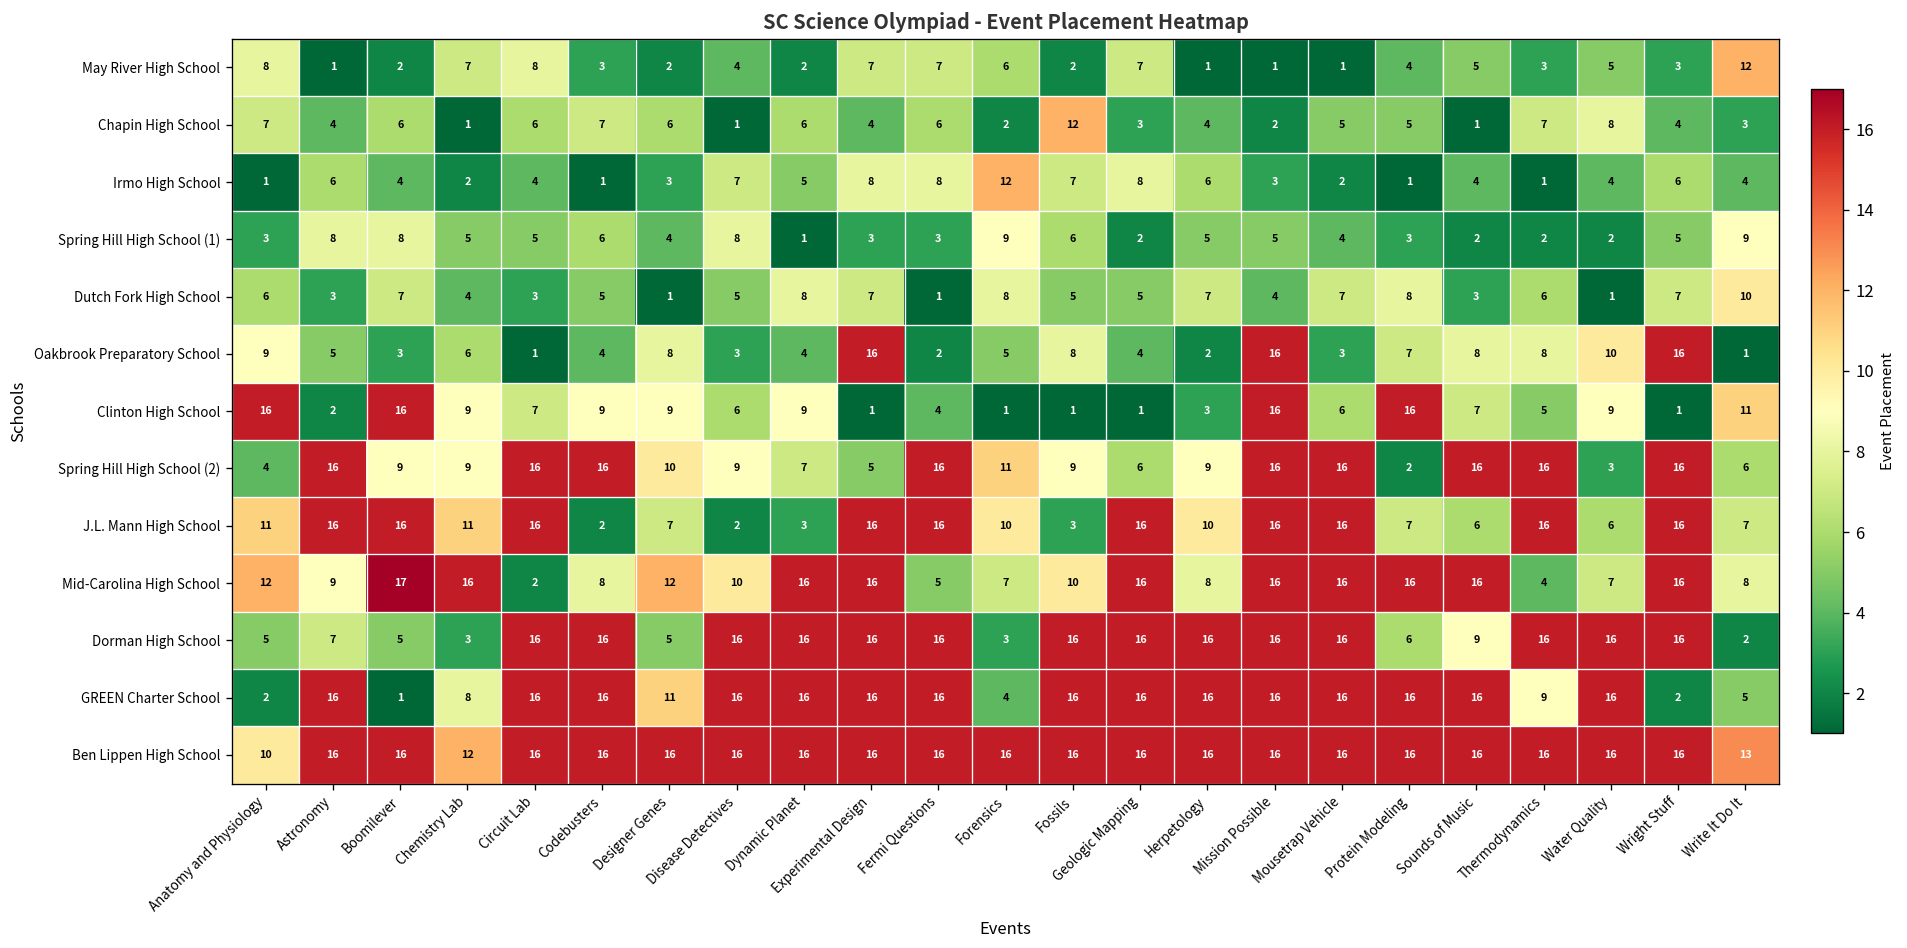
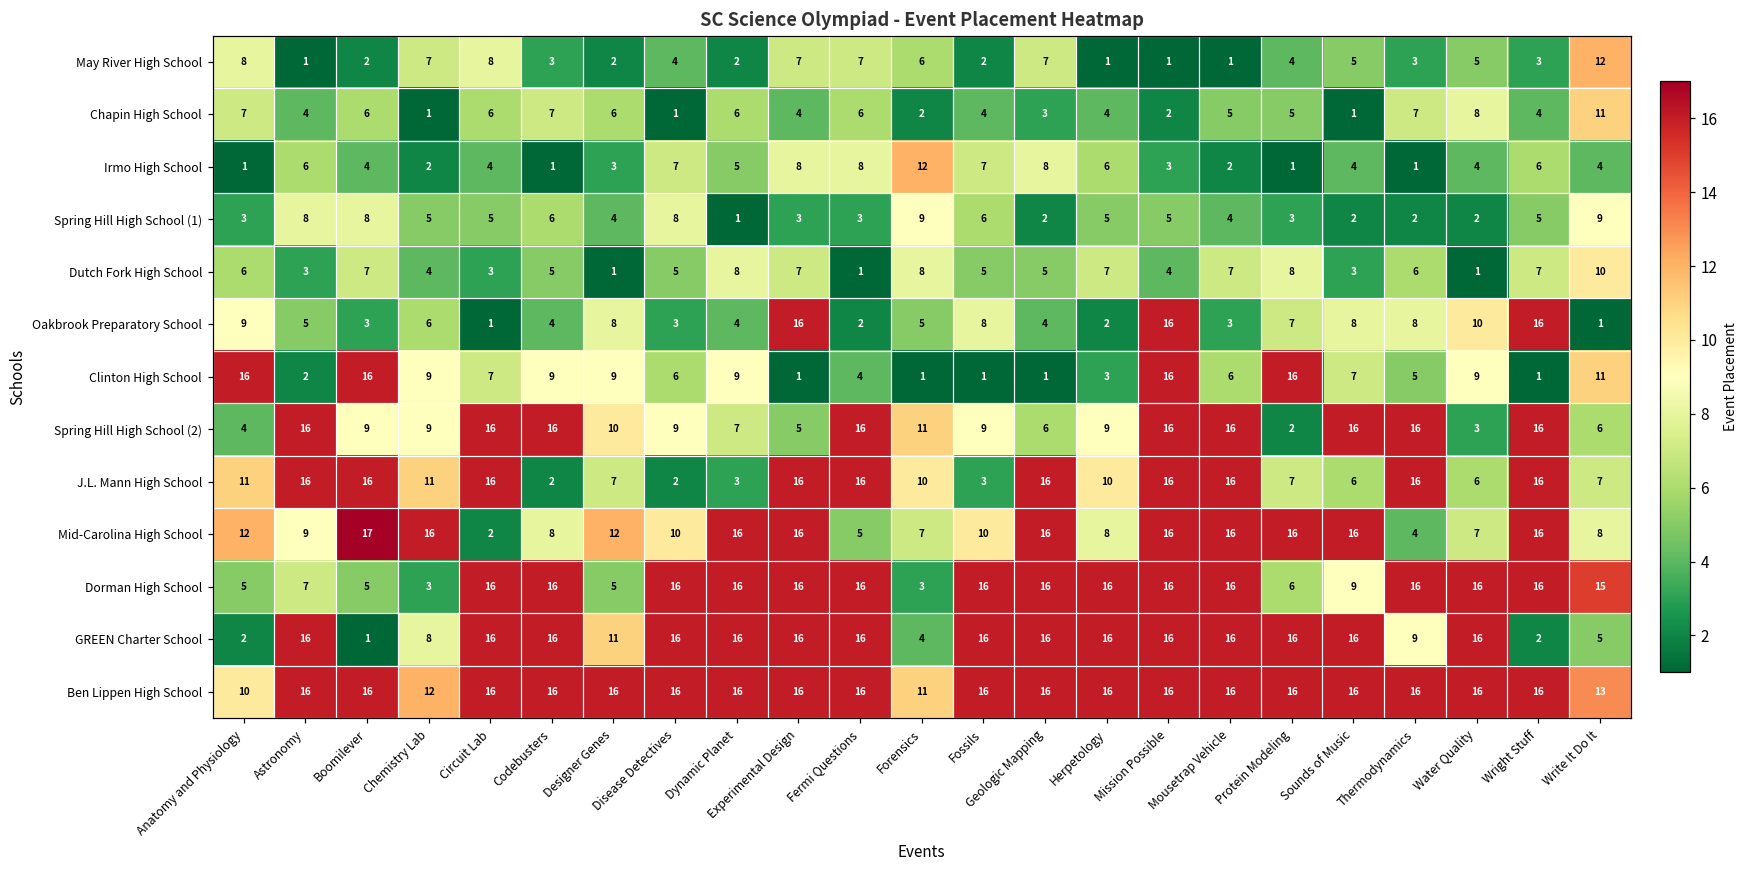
Chapin High School, Fossils: 12 -> 4
Chapin High School, Write It Do It: 3 -> 11
Dorman High School, Write It Do It: 2 -> 15
Ben Lippen High School, Forensics: 16 -> 11
